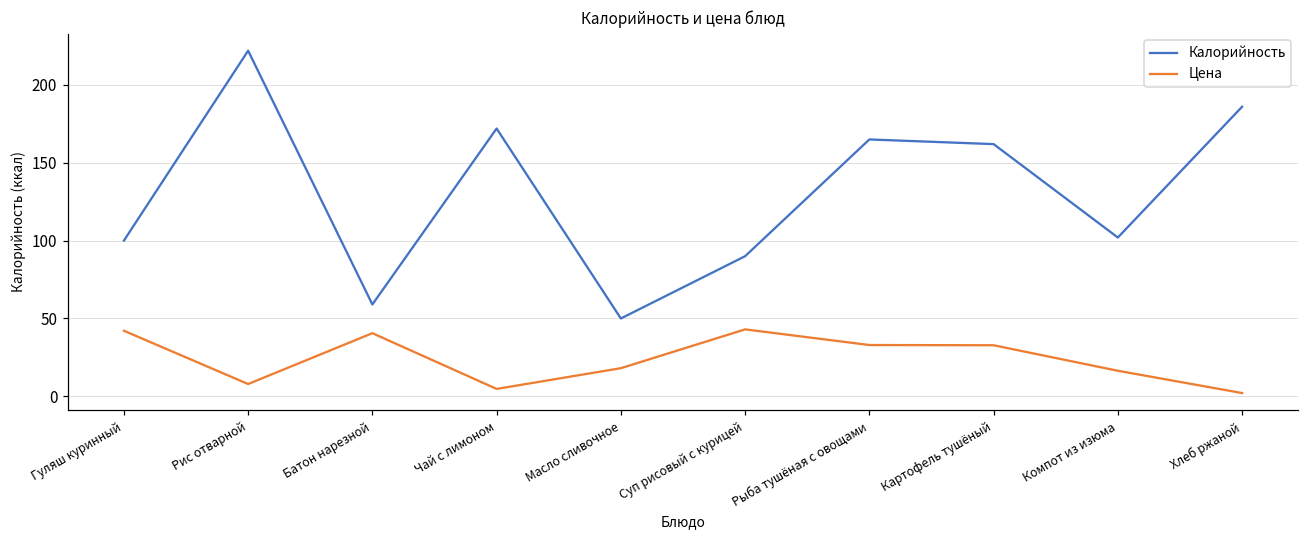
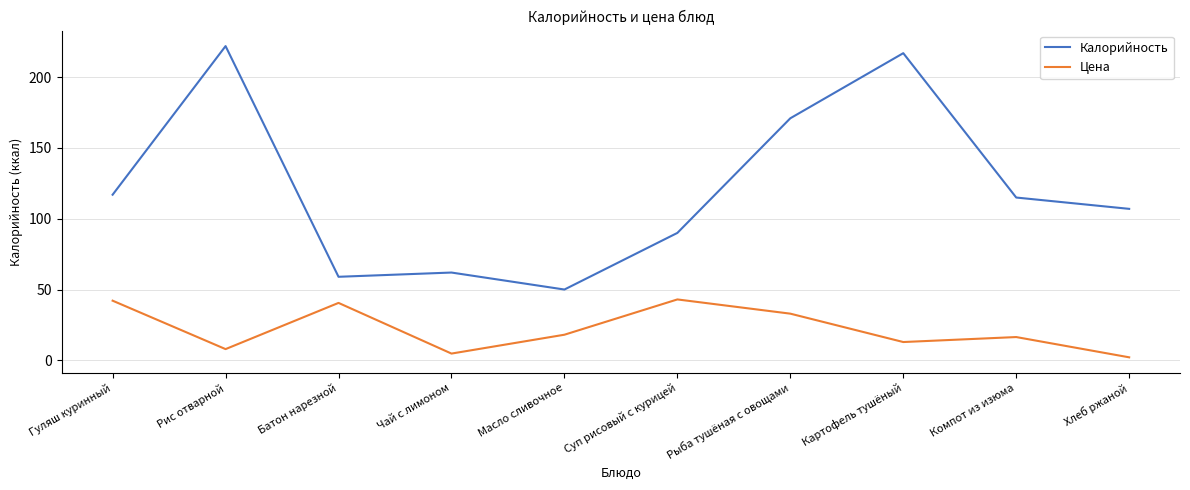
Калорийность, Гуляш куринный: 100 -> 117
Калорийность, Чай с лимоном: 172 -> 62
Калорийность, Рыба тушёная с овощами: 165 -> 171
Калорийность, Картофель тушёный: 162 -> 217
Цена, Картофель тушёный: 33 -> 13
Калорийность, Компот из изюма: 102 -> 115
Калорийность, Хлеб ржаной: 186 -> 107
